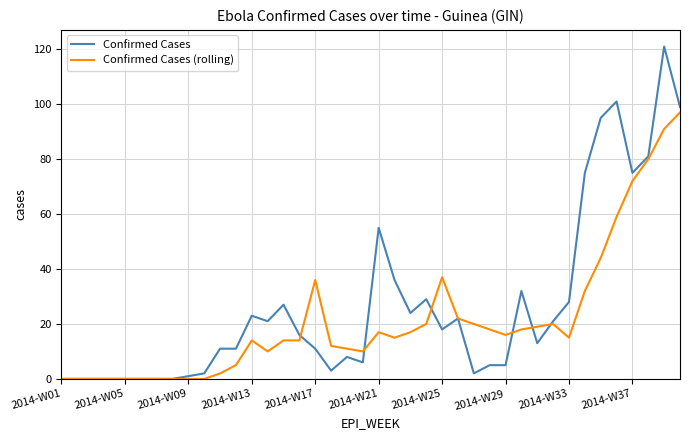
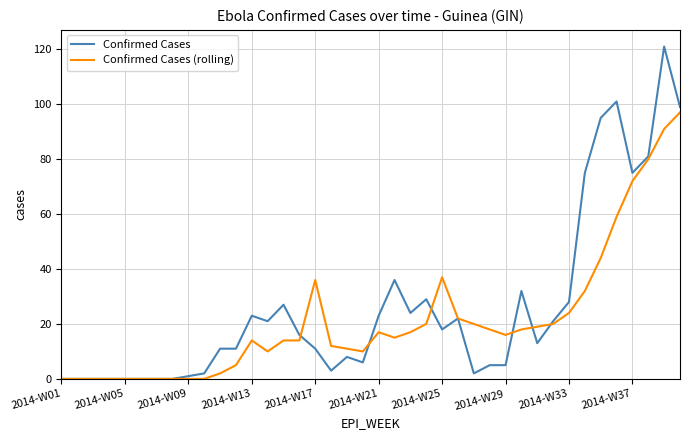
Confirmed Cases, 2014-W21: 55 -> 23
Confirmed Cases (rolling), 2014-W33: 15 -> 24
